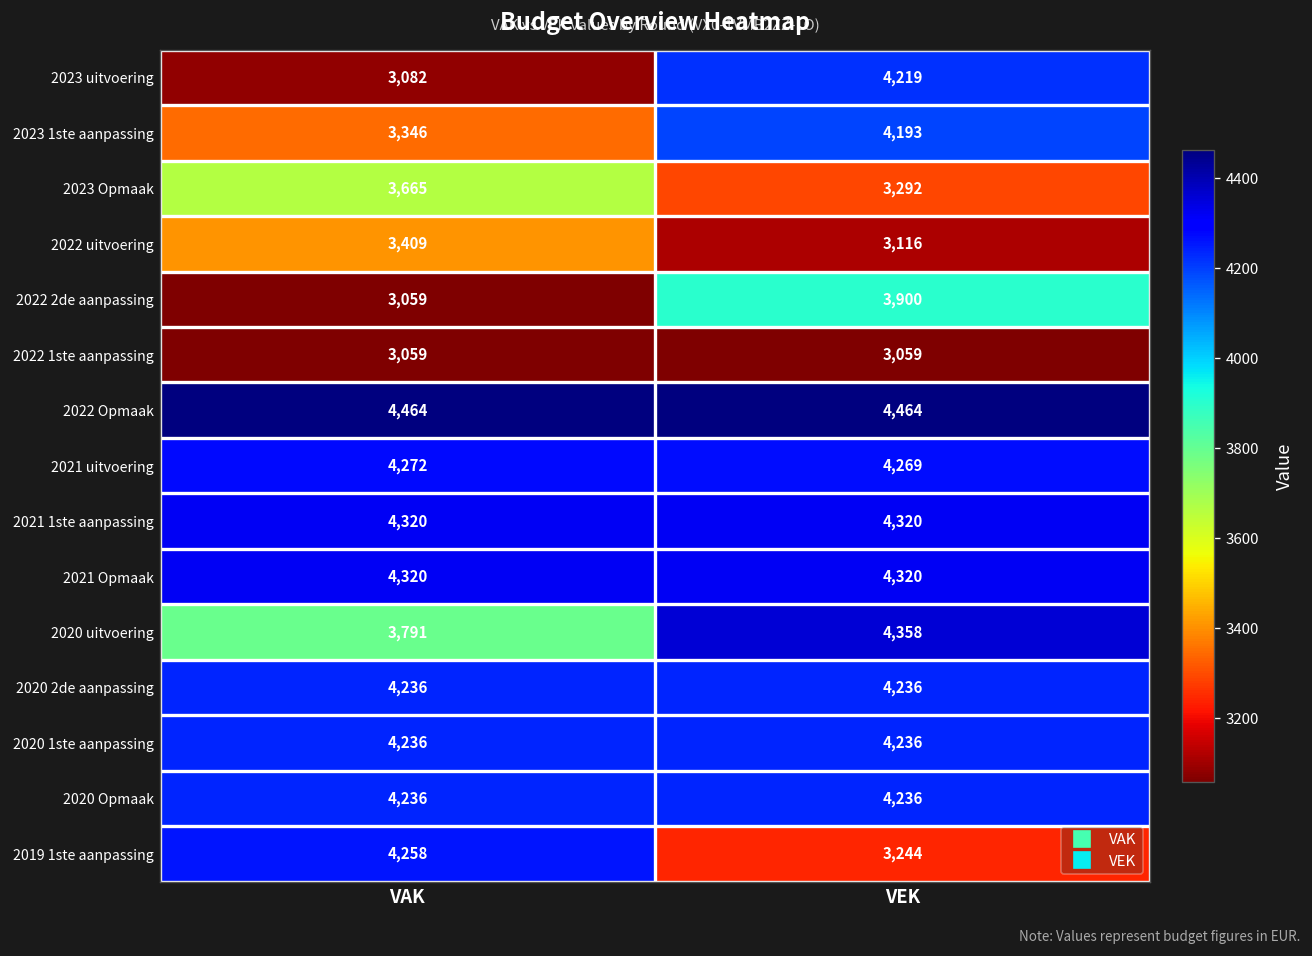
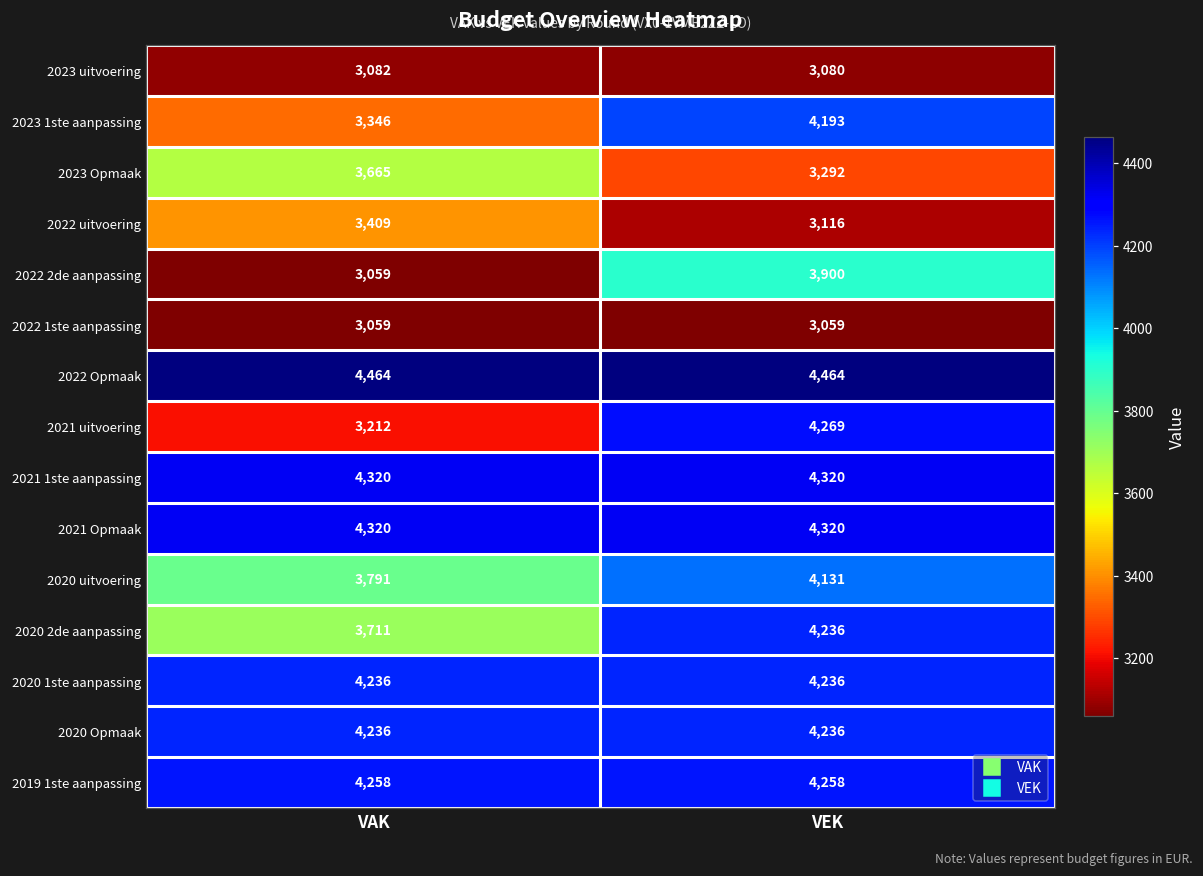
2023 uitvoering, VEK: 4,219 -> 3,080
2021 uitvoering, VAK: 4,272 -> 3,212
2020 uitvoering, VEK: 4,358 -> 4,131
2020 2de aanpassing, VAK: 4,236 -> 3,711
2019 1ste aanpassing, VEK: 3,244 -> 4,258
